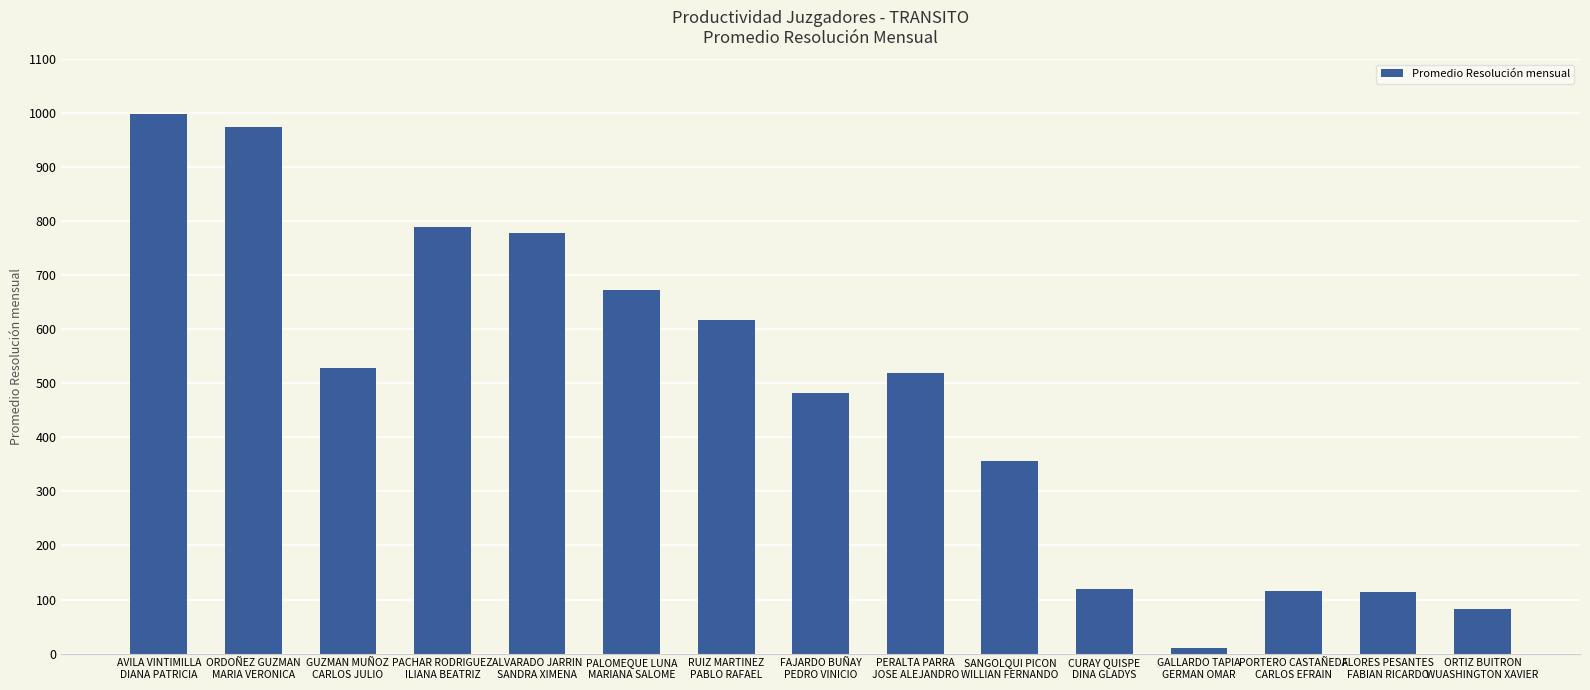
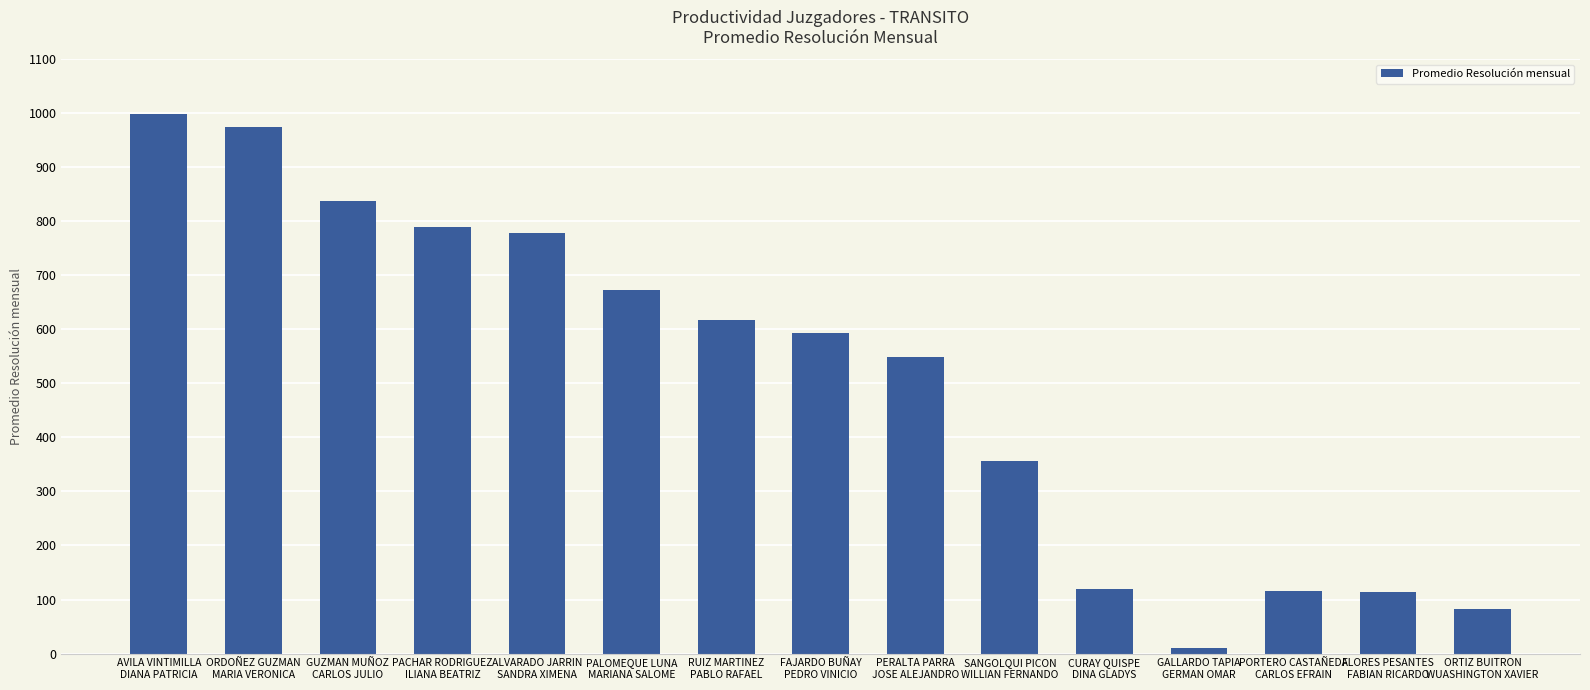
GUZMAN MUÑOZ CARLOS JULIO: 530 -> 840
FAJARDO BUÑAY PEDRO VINICIO: 480 -> 590
PERALTA PARRA JOSE ALEJANDRO: 520 -> 550
